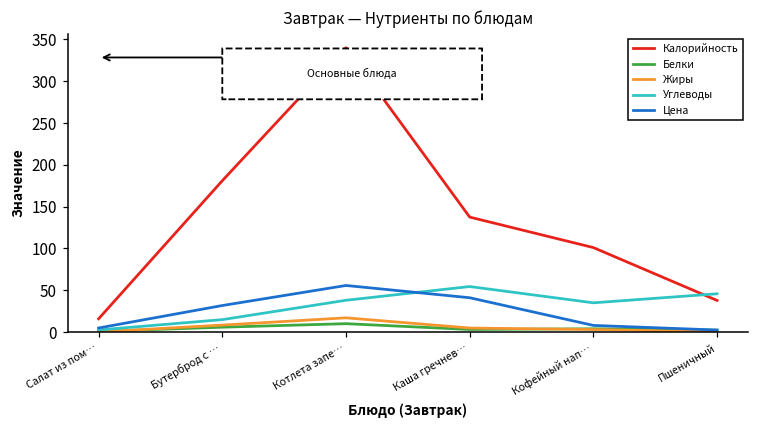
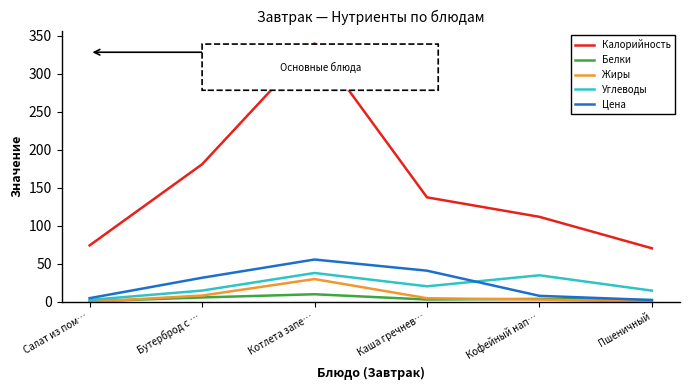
Калорийность, Салат из пом…: 20 -> 70
Жиры, Котлета запе…: 20 -> 30
Углеводы, Каша гречнев…: 50 -> 20
Калорийность, Кофейный нап…: 100 -> 110
Калорийность, Пшеничный: 40 -> 70
Углеводы, Пшеничный: 50 -> 10
